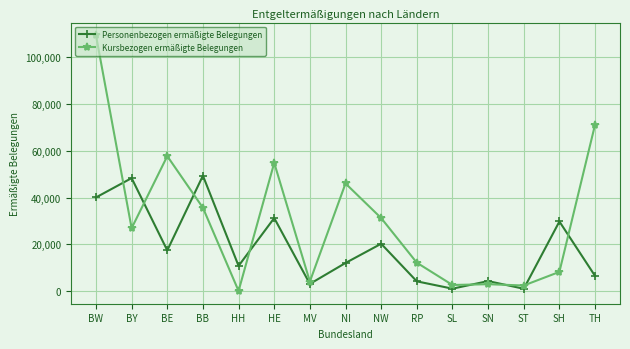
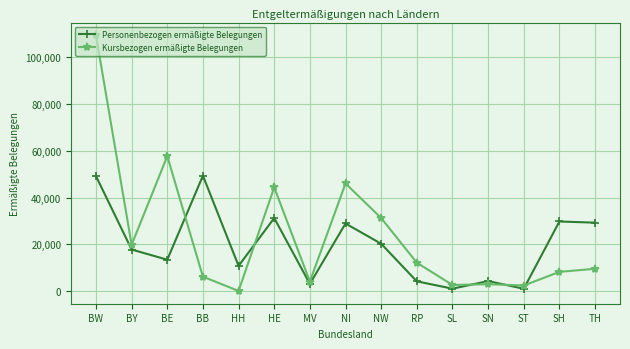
Personenbezogen ermäßigte Belegungen, BW: 40,000 -> 49,000
Personenbezogen ermäßigte Belegungen, BY: 48,000 -> 18,000
Kursbezogen ermäßigte Belegungen, BY: 27,000 -> 20,000
Personenbezogen ermäßigte Belegungen, BE: 17,000 -> 13,000
Kursbezogen ermäßigte Belegungen, BB: 36,000 -> 6,000
Kursbezogen ermäßigte Belegungen, HE: 55,000 -> 44,000
Personenbezogen ermäßigte Belegungen, NI: 12,000 -> 29,000
Personenbezogen ermäßigte Belegungen, TH: 7,000 -> 29,000
Kursbezogen ermäßigte Belegungen, TH: 71,000 -> 10,000
